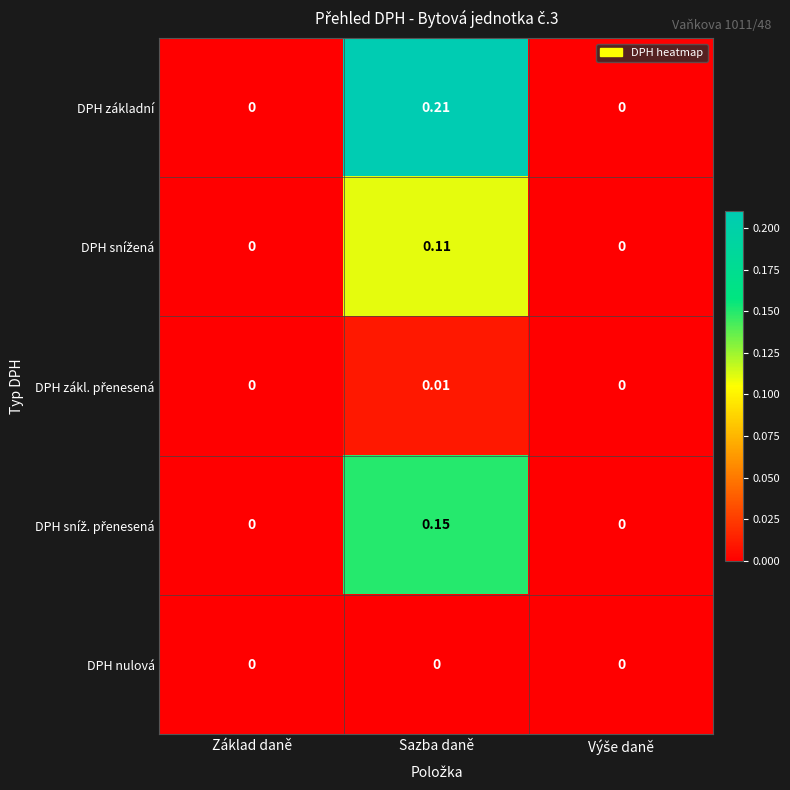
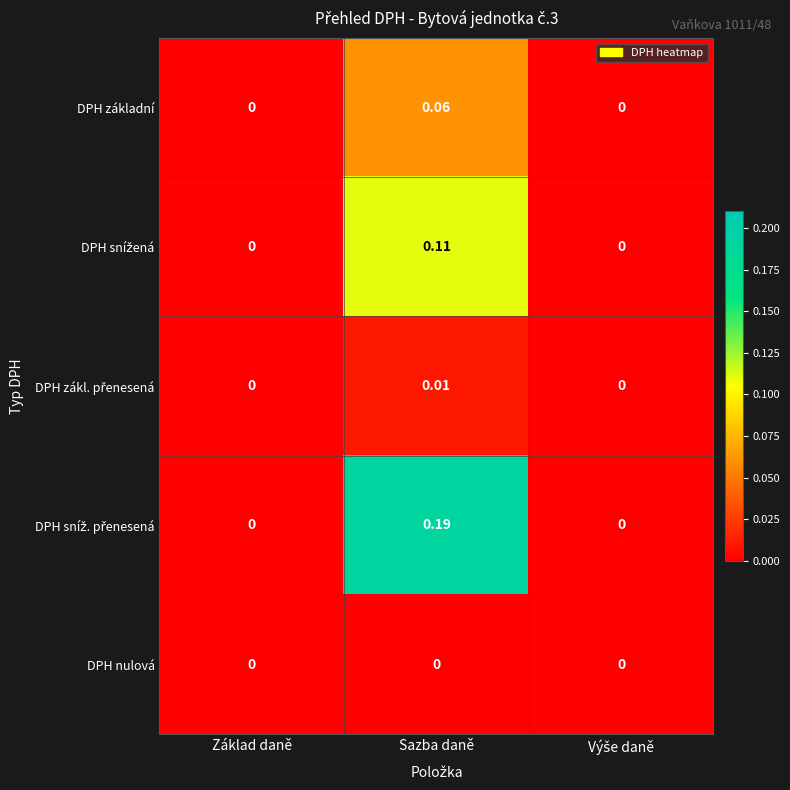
DPH základní, Sazba daně: 0.21 -> 0.06
DPH sníž. přenesená, Sazba daně: 0.15 -> 0.19
